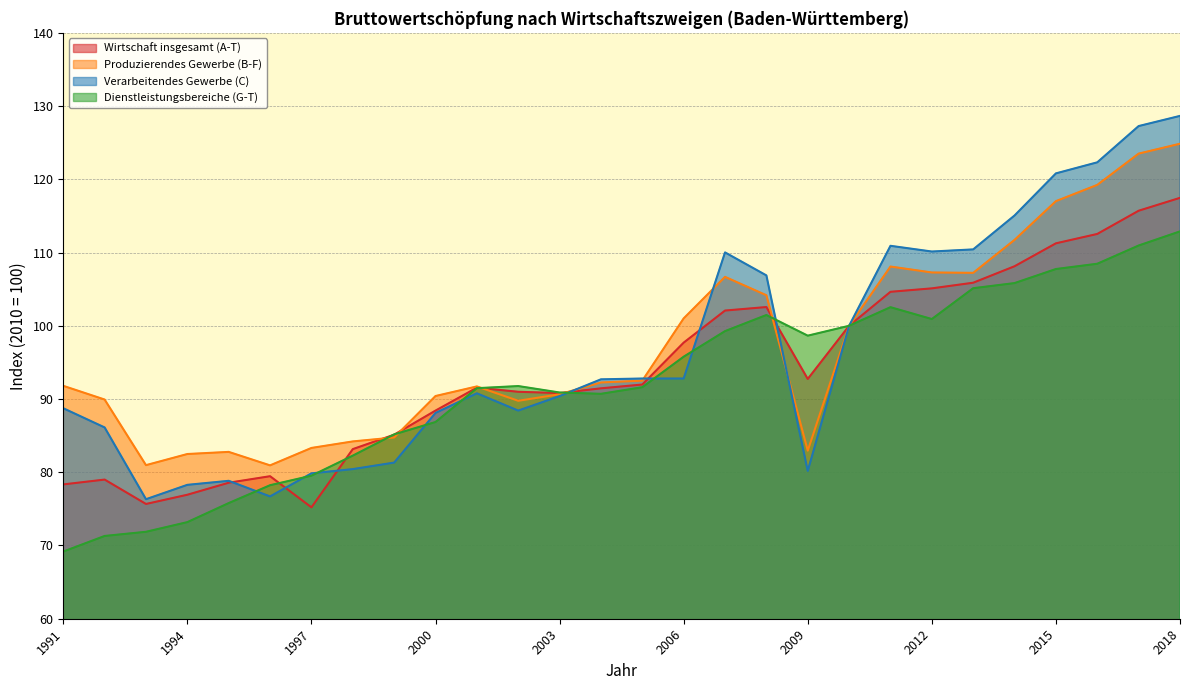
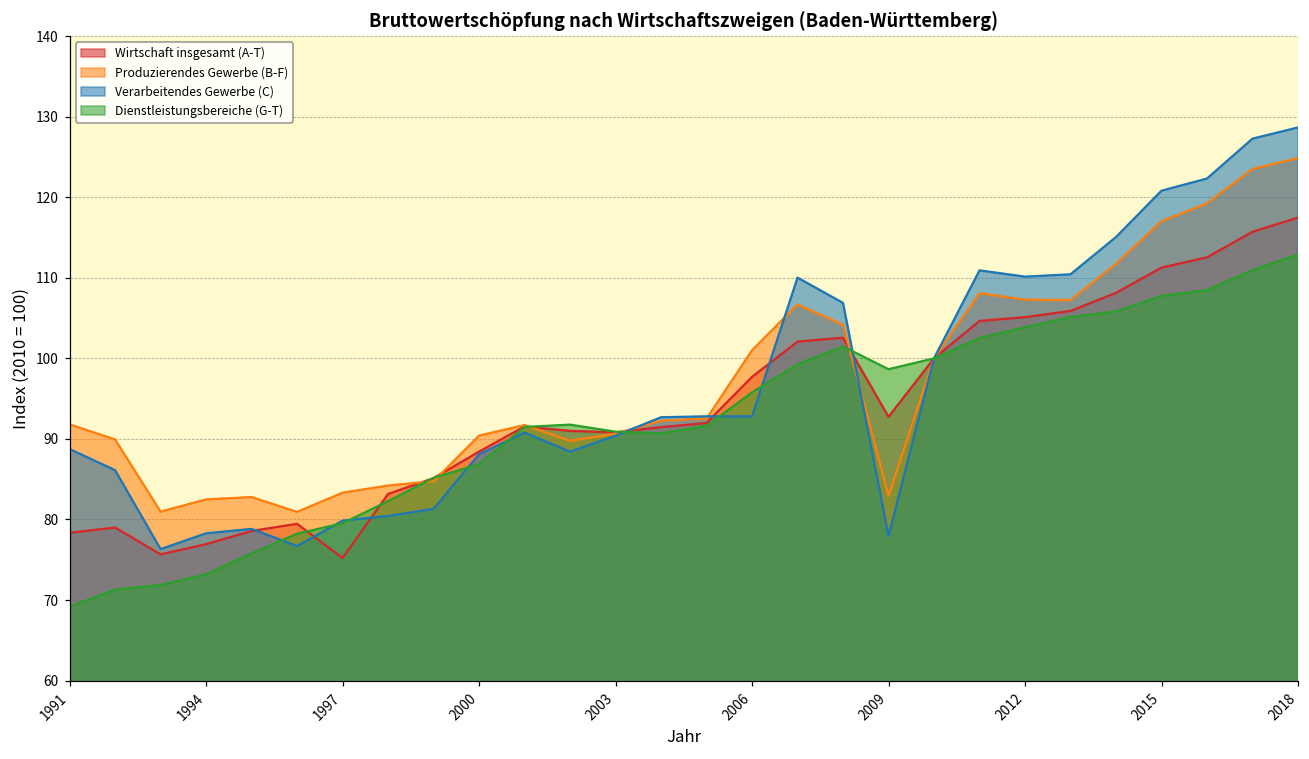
Verarbeitendes Gewerbe (C), 2009: 80 -> 78
Dienstleistungsbereiche (G-T), 2012: 101 -> 104
